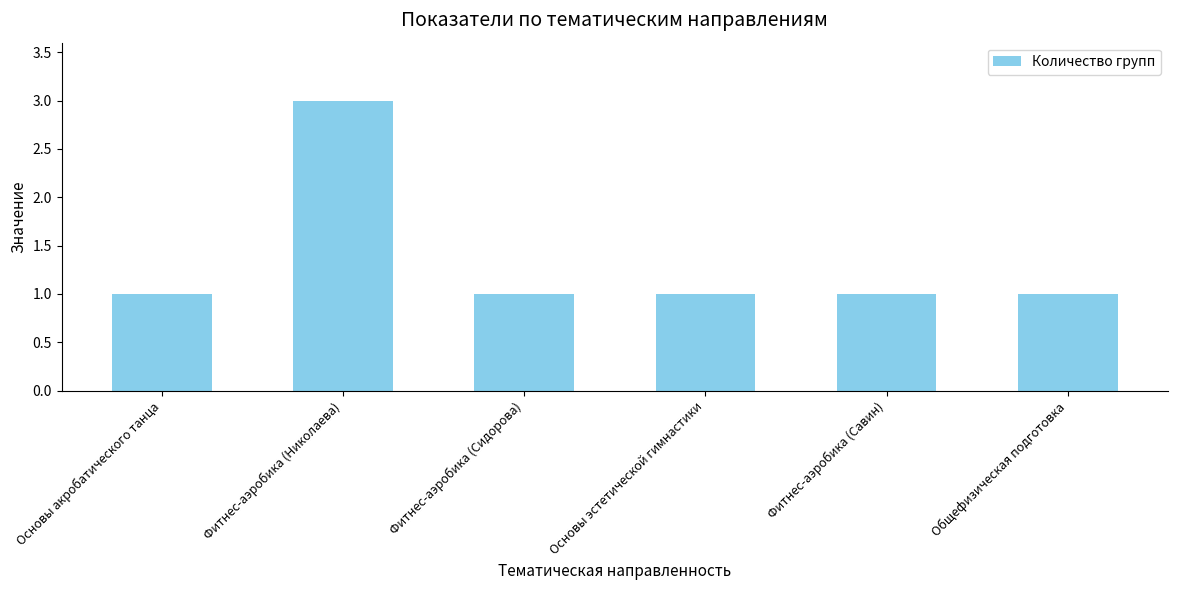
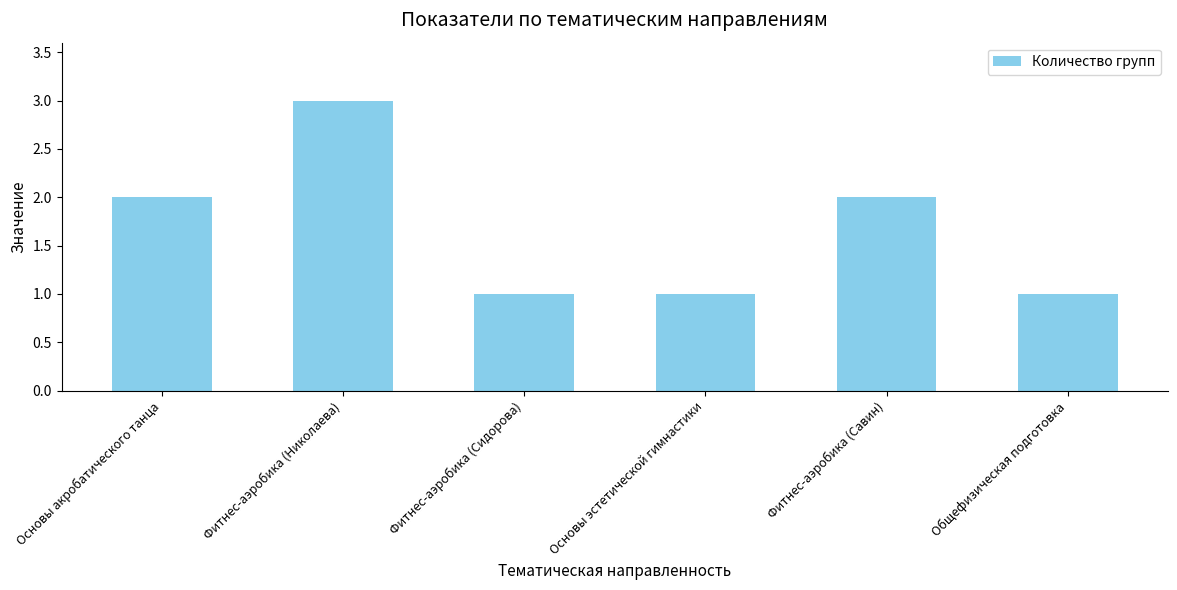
Основы акробатического танца: 1 -> 2
Фитнес-аэробика (Савин): 1 -> 2
